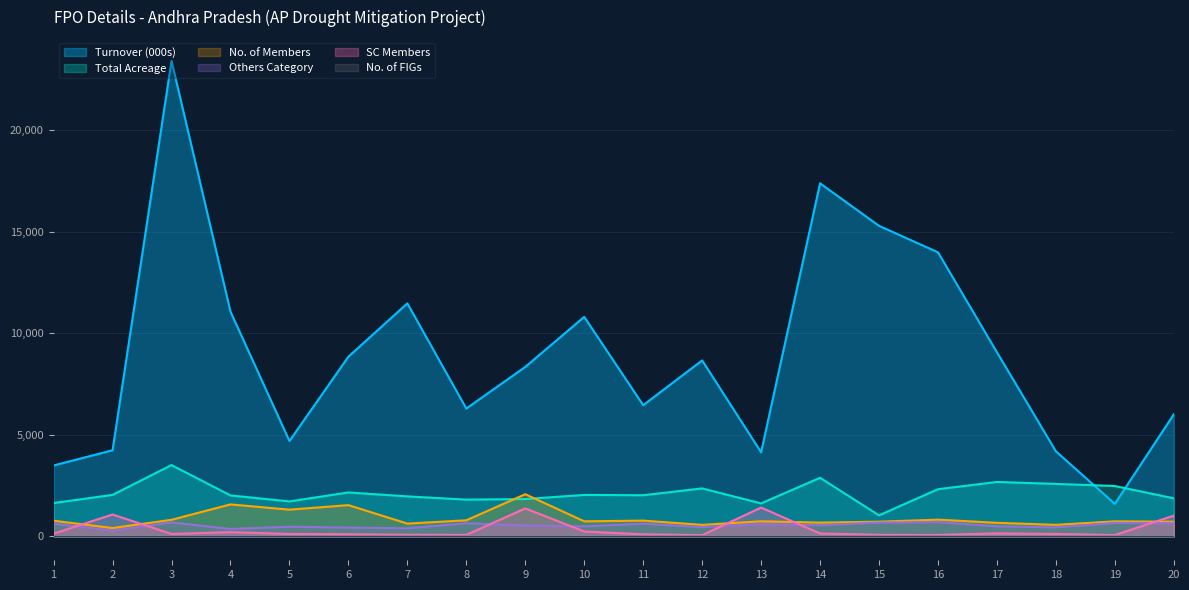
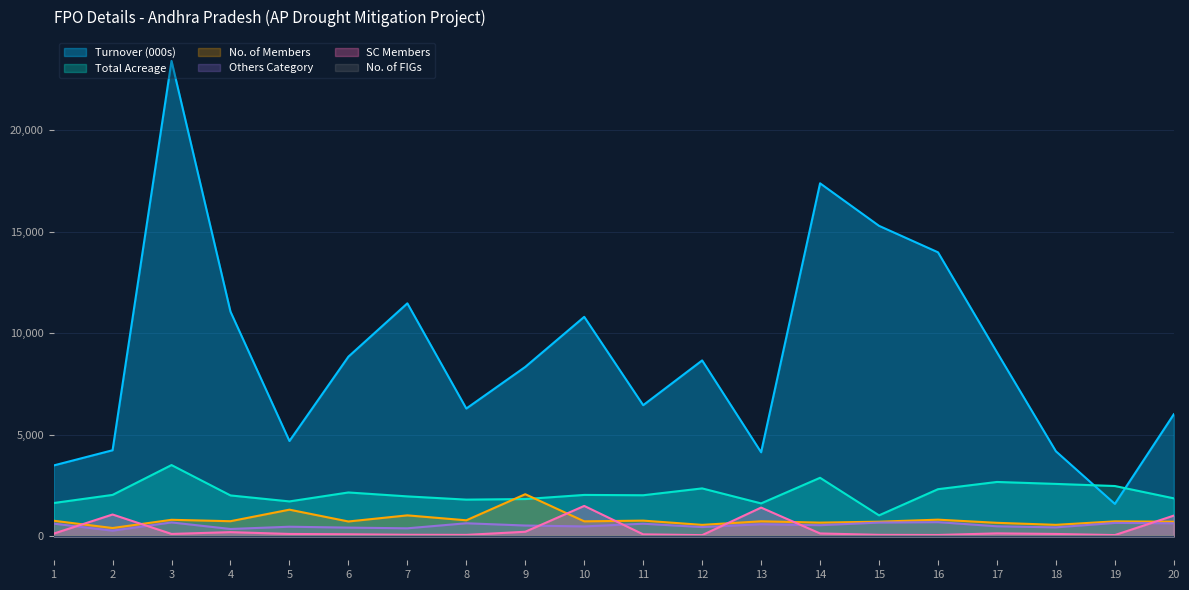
No. of Members, 4: 1,600 -> 800
No. of Members, 6: 1,500 -> 700
No. of Members, 7: 600 -> 1,000
SC Members, 9: 1,400 -> 200
SC Members, 10: 200 -> 1,500
